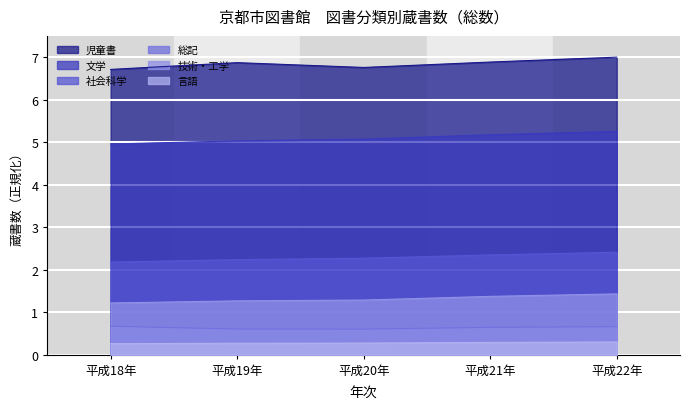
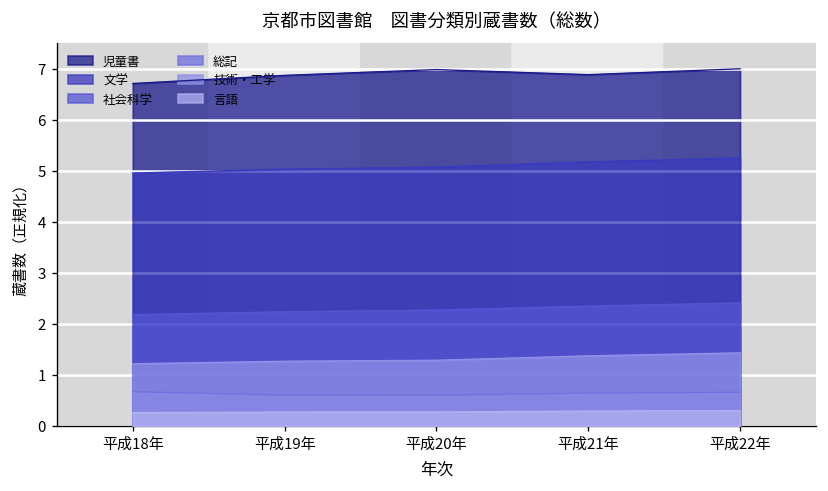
児童書, 平成20年: 6.8 -> 7.0
